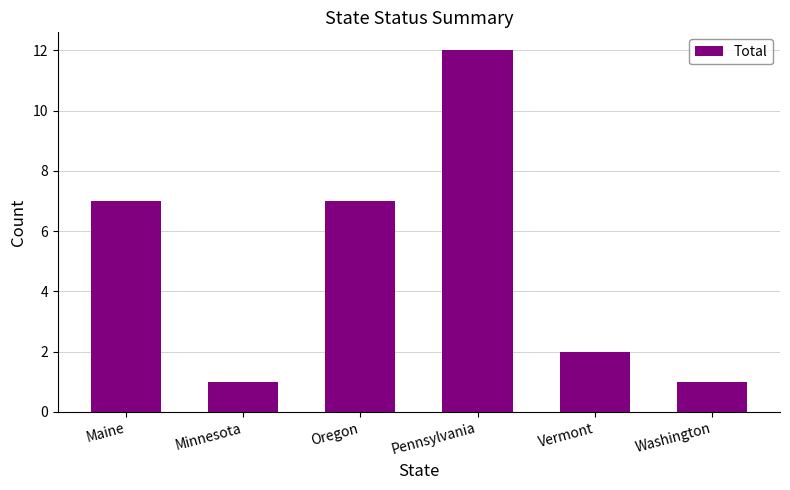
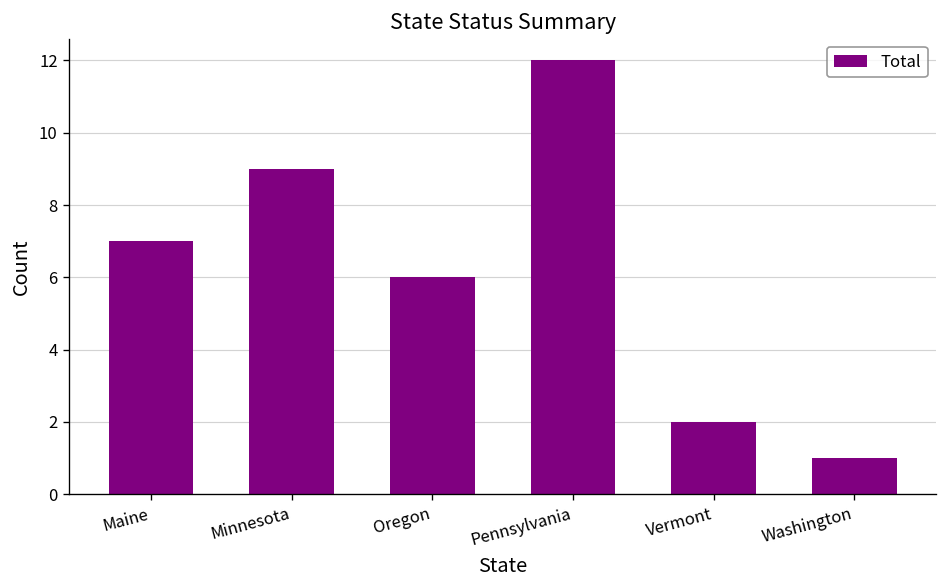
Minnesota: 1 -> 9
Oregon: 7 -> 6
